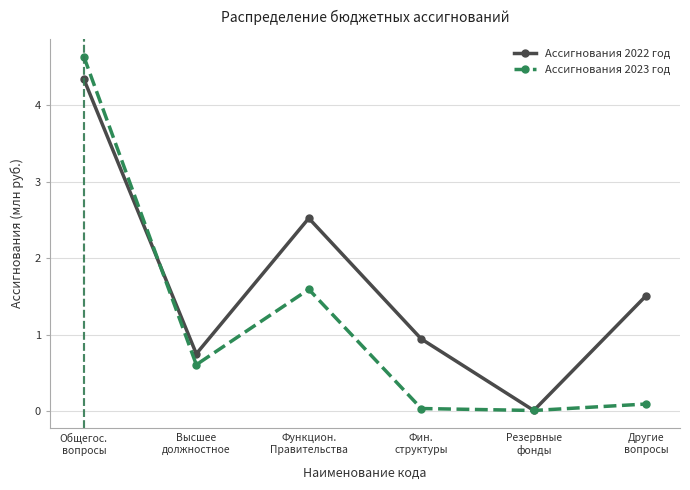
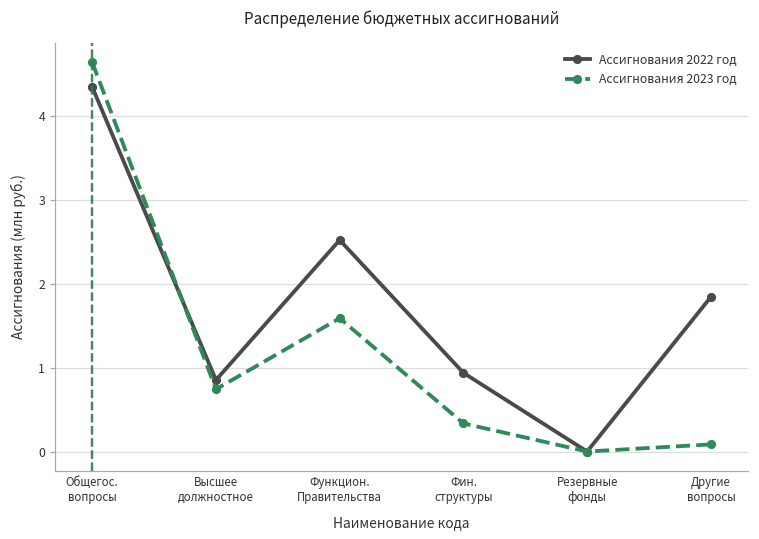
Ассигнования 2022 год, Высшее должностное: 0.8 -> 0.9
Ассигнования 2023 год, Высшее должностное: 0.6 -> 0.8
Ассигнования 2023 год, Фин. структуры: 0.0 -> 0.3
Ассигнования 2022 год, Другие вопросы: 1.5 -> 1.8
